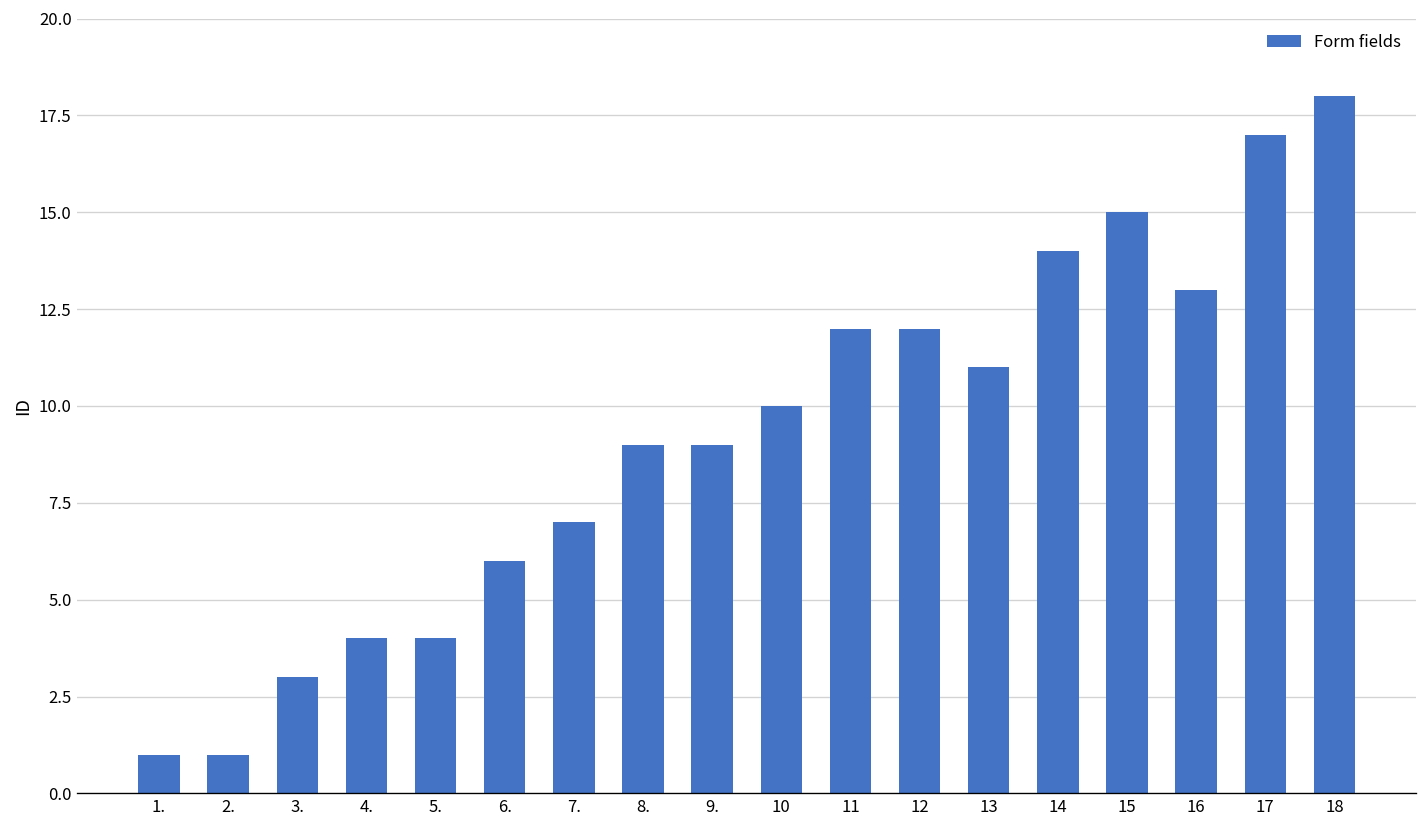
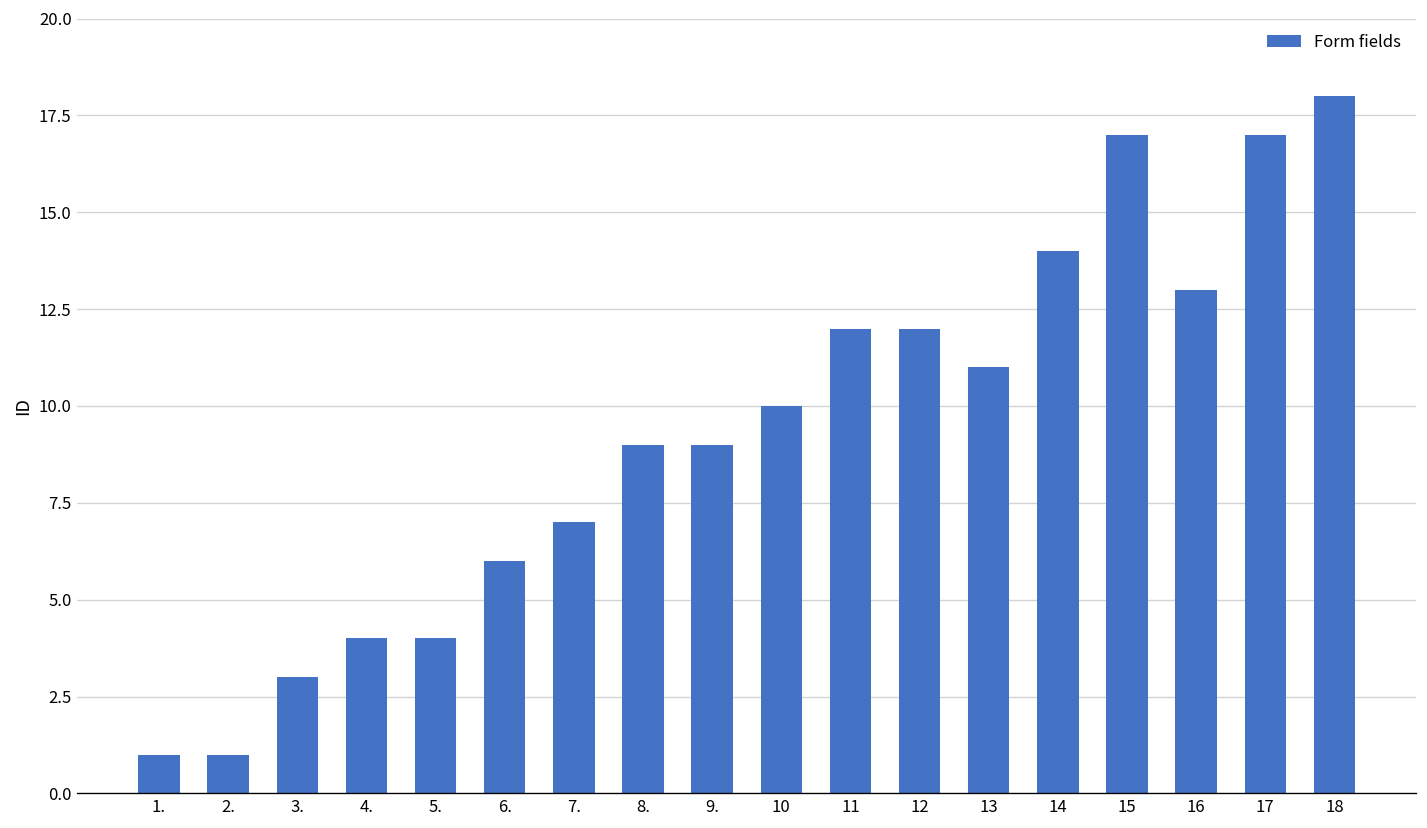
15: 15 -> 17
